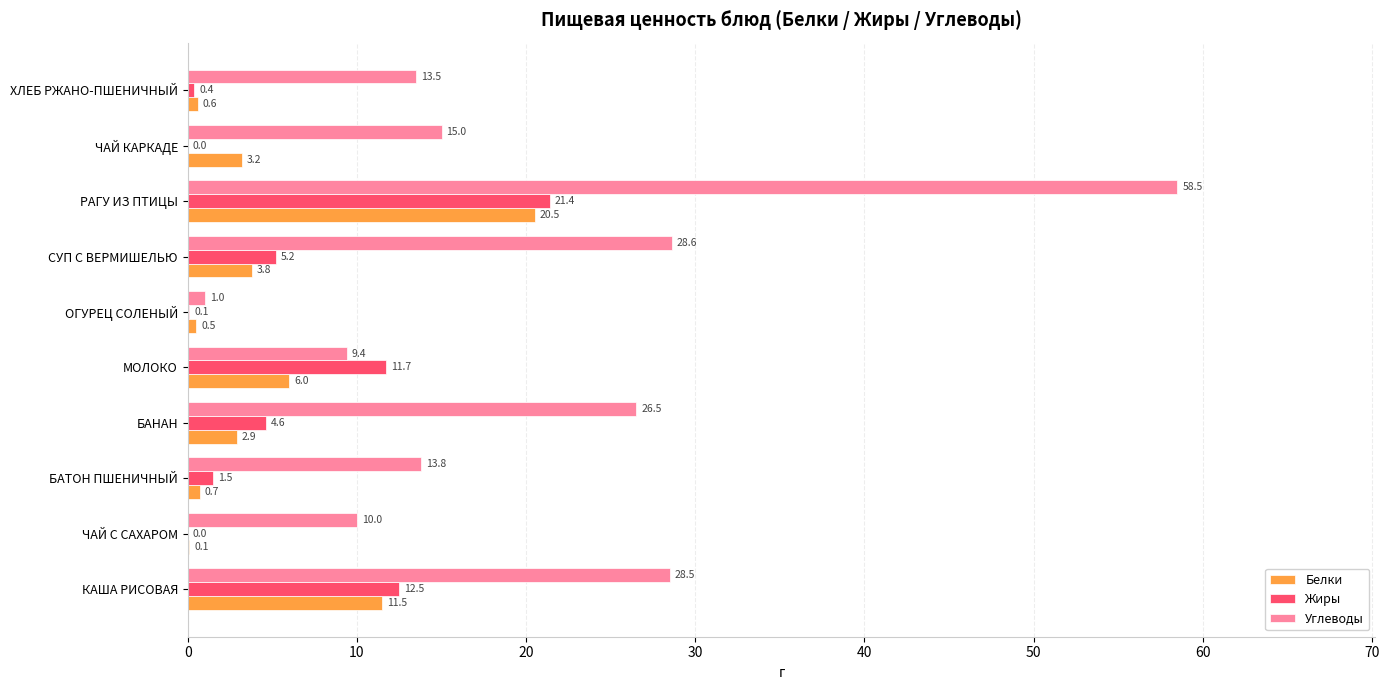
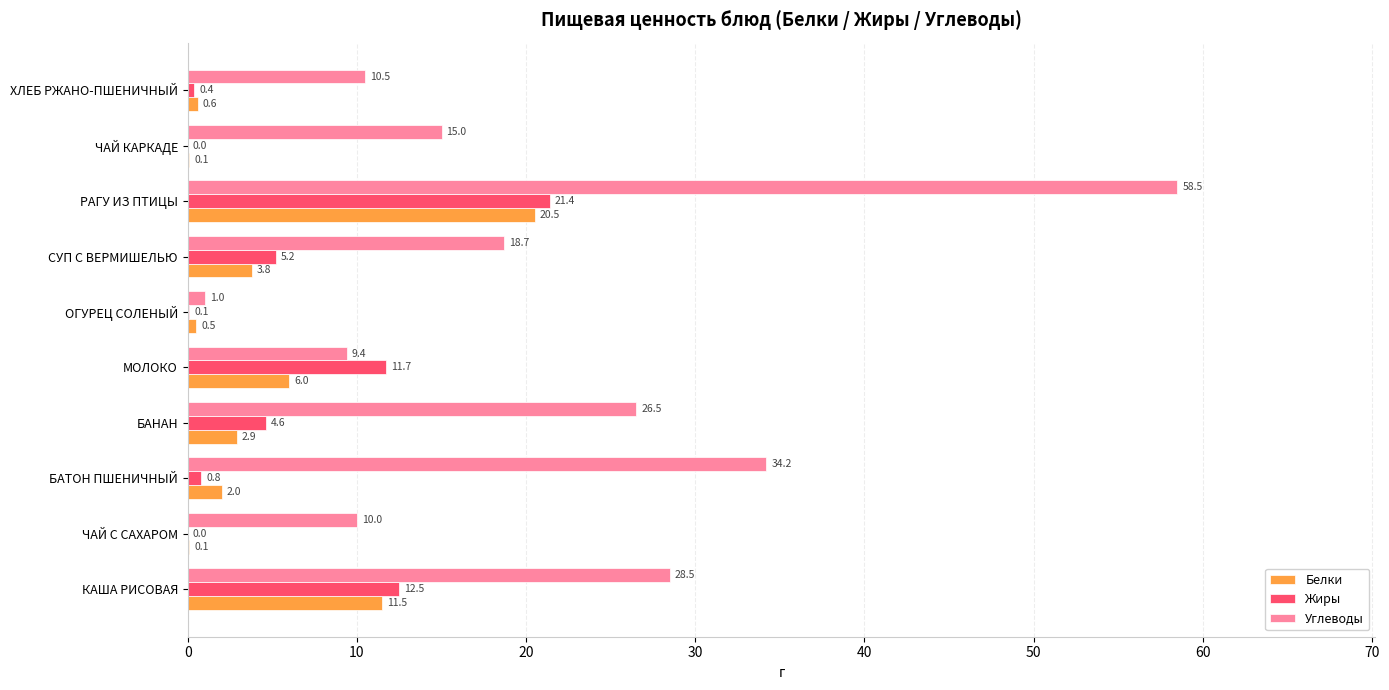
Углеводы, ХЛЕБ РЖАНО-ПШЕНИЧНЫЙ: 13.5 -> 10.5
Белки, ЧАЙ КАРКАДЕ: 3.2 -> 0.1
Углеводы, СУП С ВЕРМИШЕЛЬЮ: 28.6 -> 18.7
Углеводы, БАТОН ПШЕНИЧНЫЙ: 13.8 -> 34.2
Жиры, БАТОН ПШЕНИЧНЫЙ: 1.5 -> 0.8
Белки, БАТОН ПШЕНИЧНЫЙ: 0.7 -> 2.0
